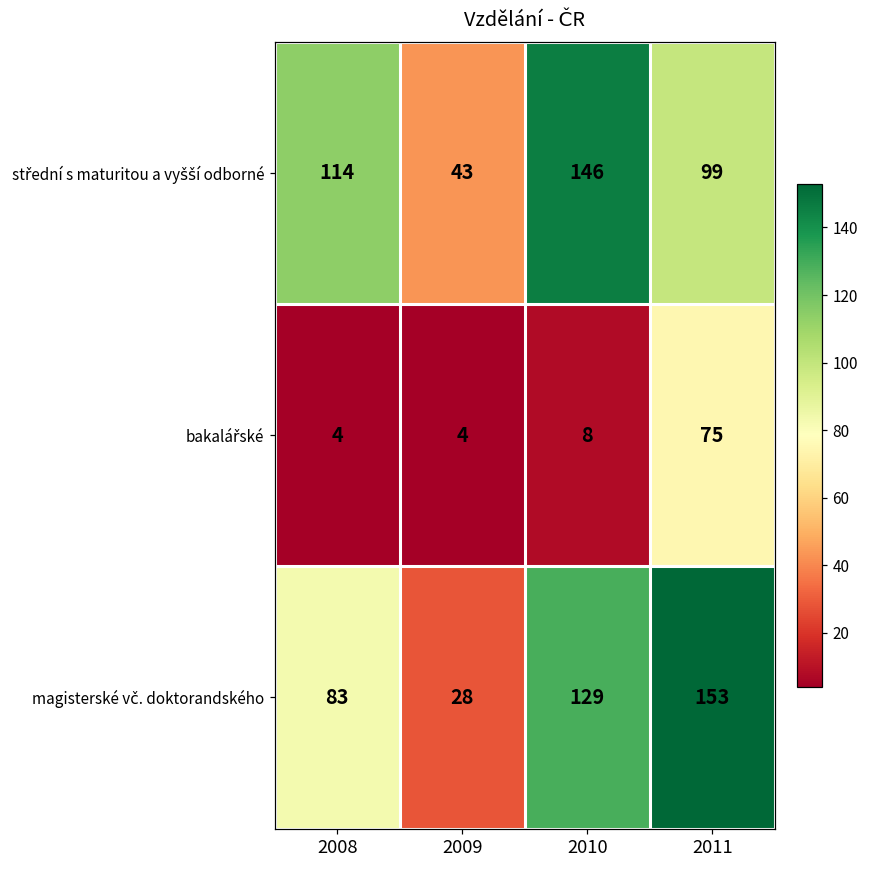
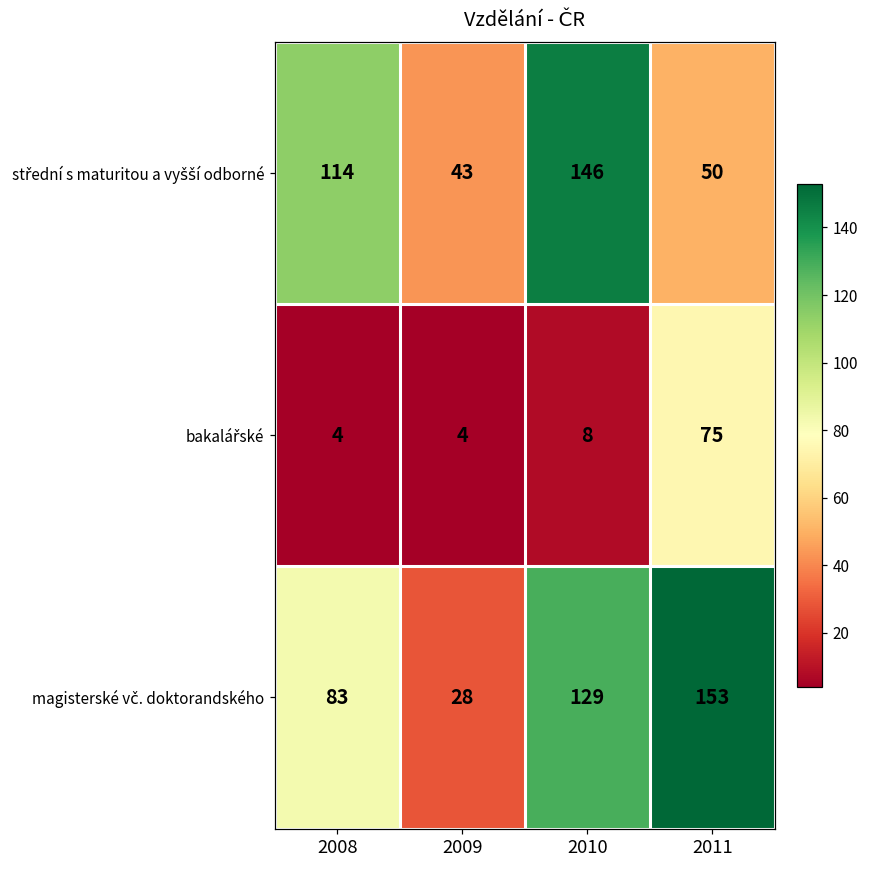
střední s maturitou a vyšší odborné, 2011: 99 -> 50
